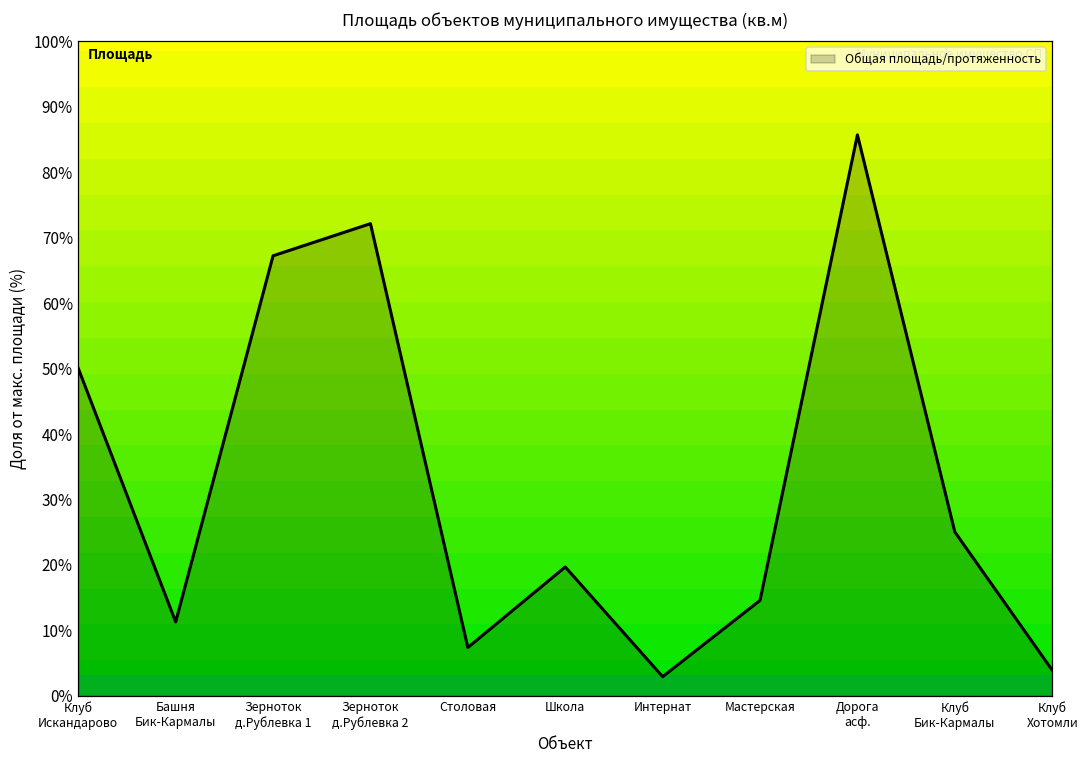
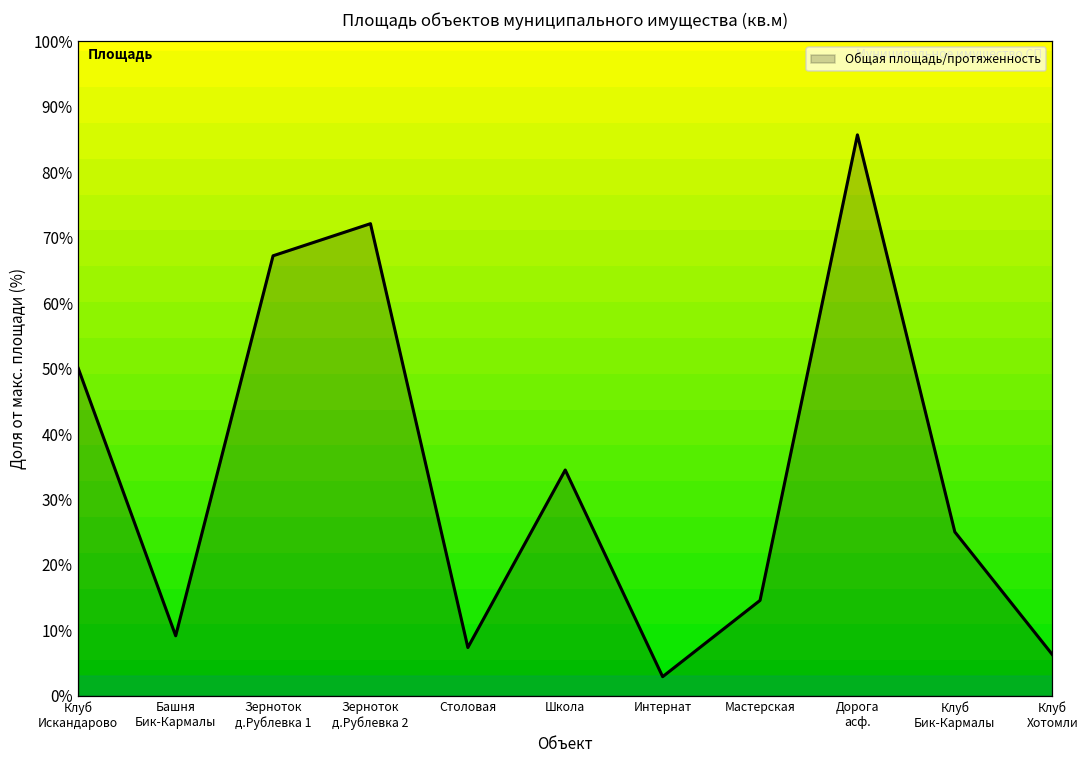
Башня Бик-Кармалы: 11% -> 9%
Школа: 20% -> 35%
Клуб Хотомли: 4% -> 6%
